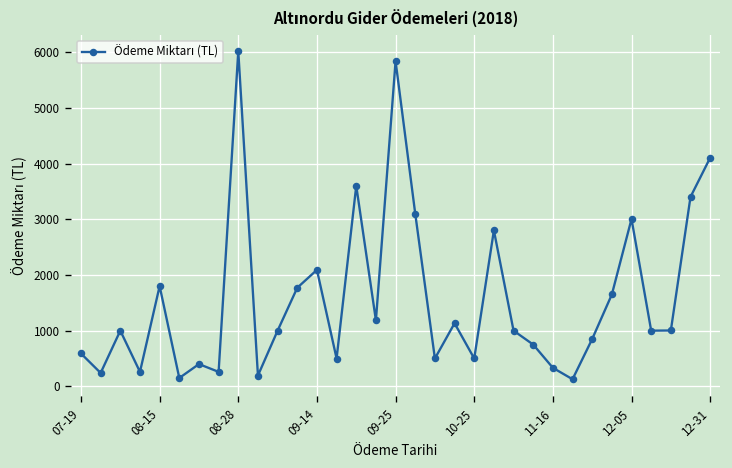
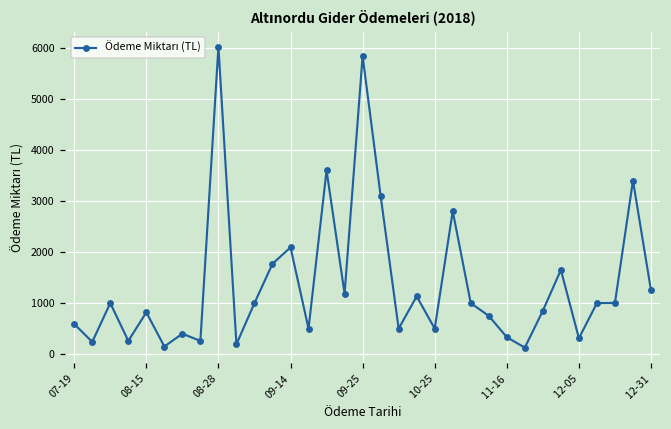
08-15: 1800 -> 800
12-05: 3000 -> 300
12-31: 4100 -> 1300
